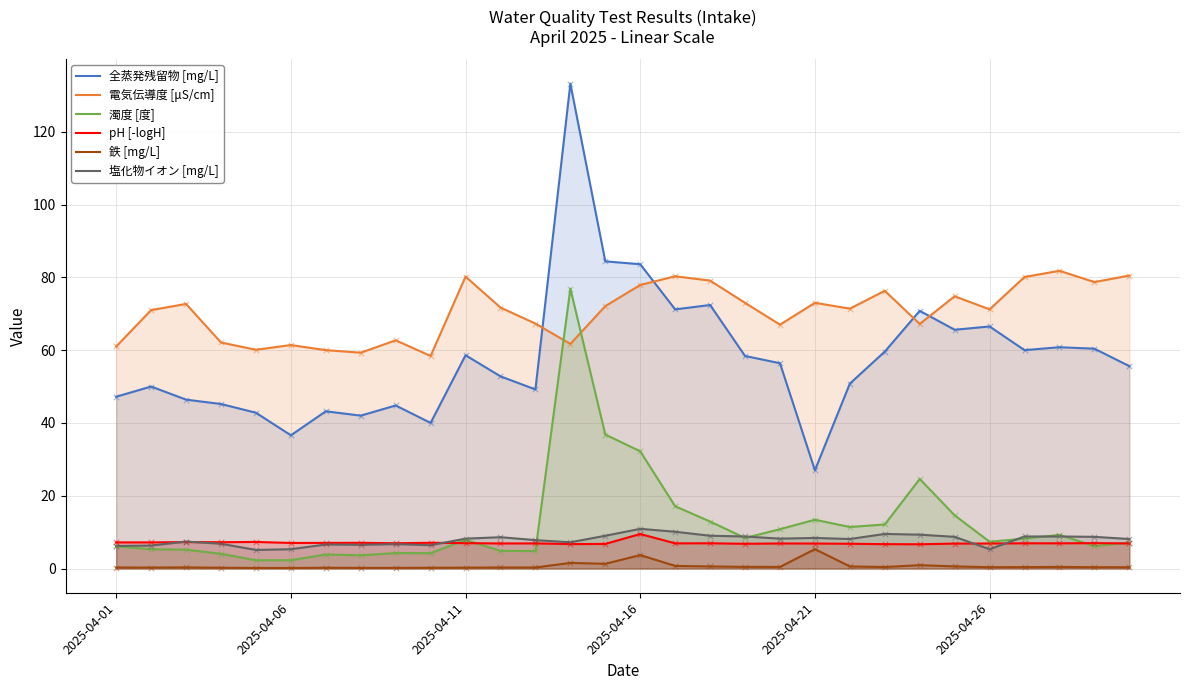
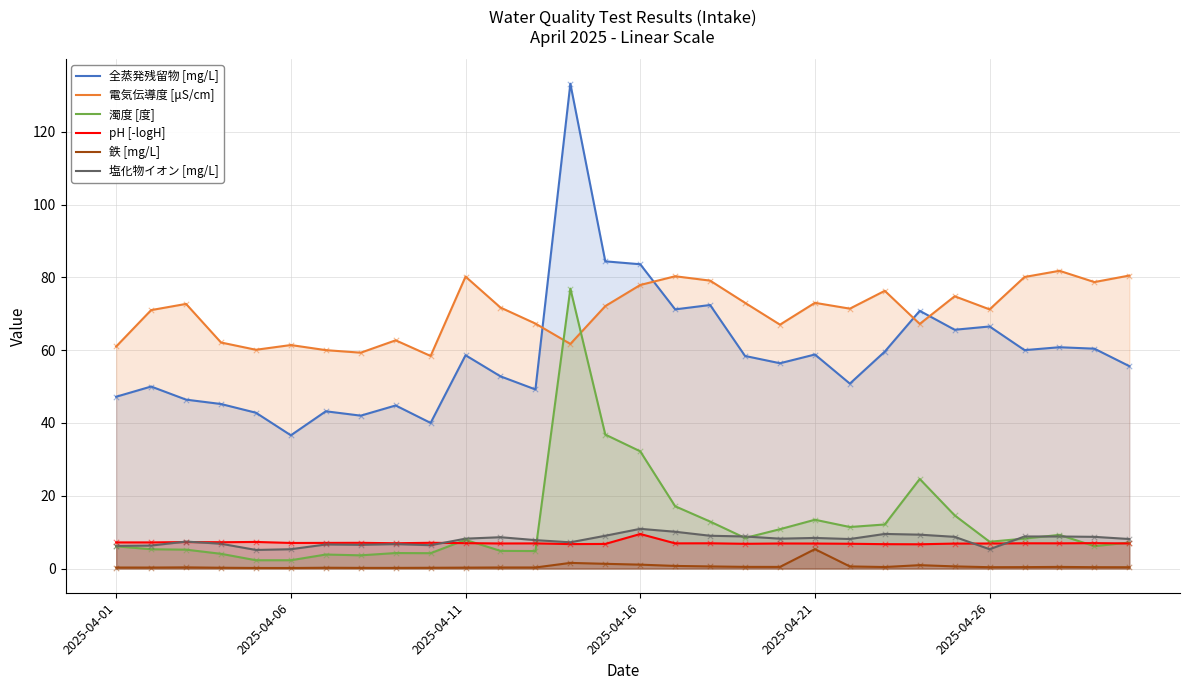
鉄 [mg/L], 2025-04-16: 4 -> 1
全蒸発残留物 [mg/L], 2025-04-21: 27 -> 59
